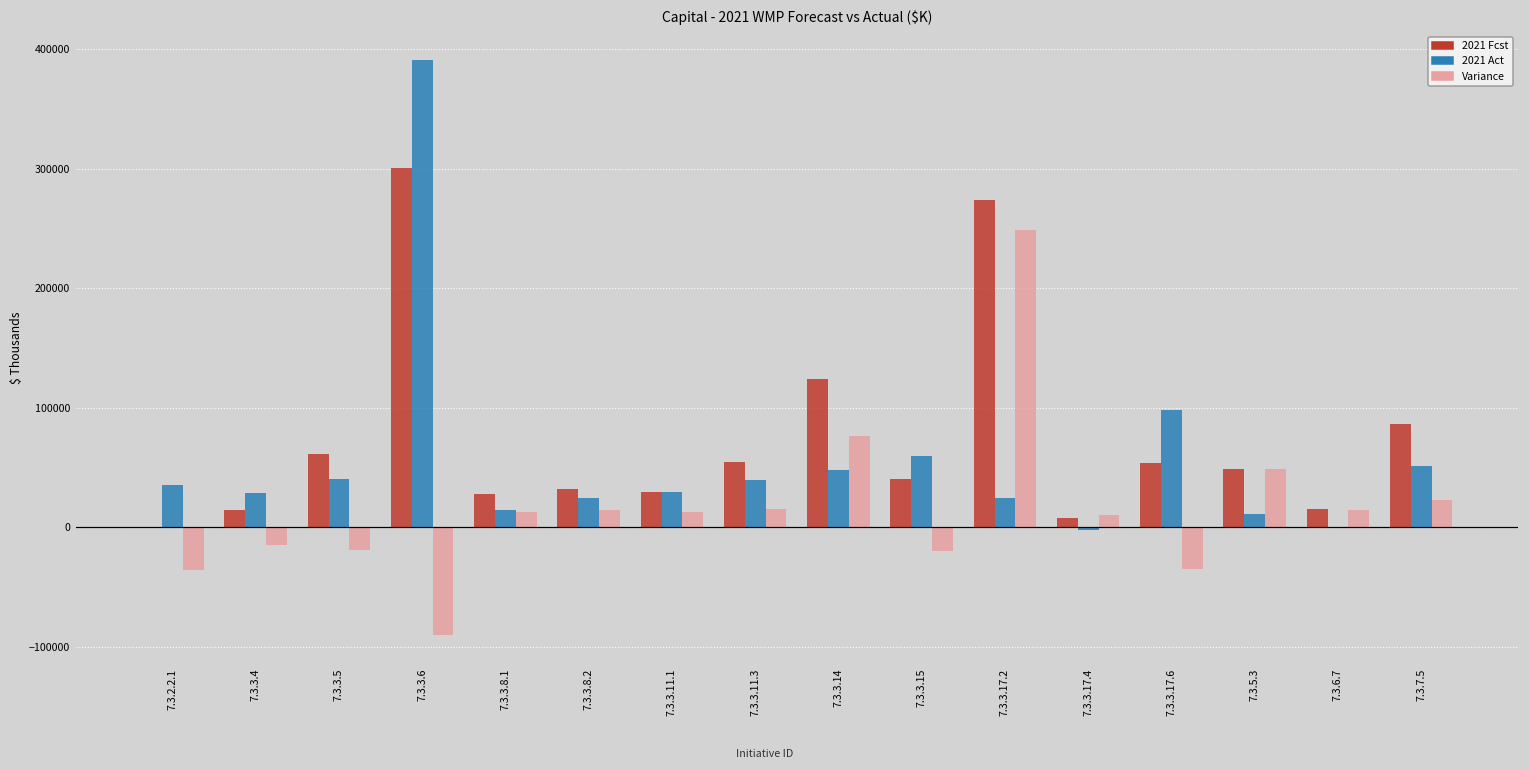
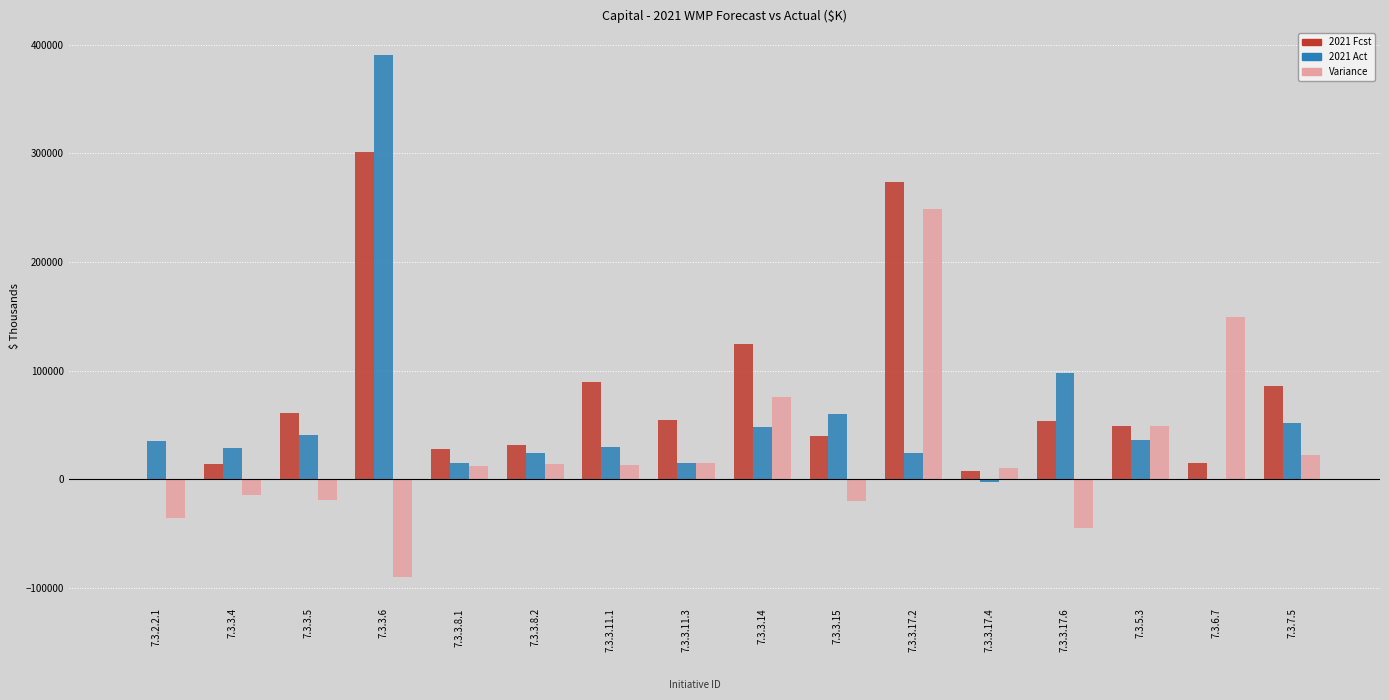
2021 Fcst, 7.3.3.11.1: 30000 -> 90000
2021 Act, 7.3.3.11.3: 40000 -> 15000
Variance, 7.3.3.17.6: -35000 -> -45000
2021 Act, 7.3.5.3: 11000 -> 37000
Variance, 7.3.6.7: 15000 -> 150000
